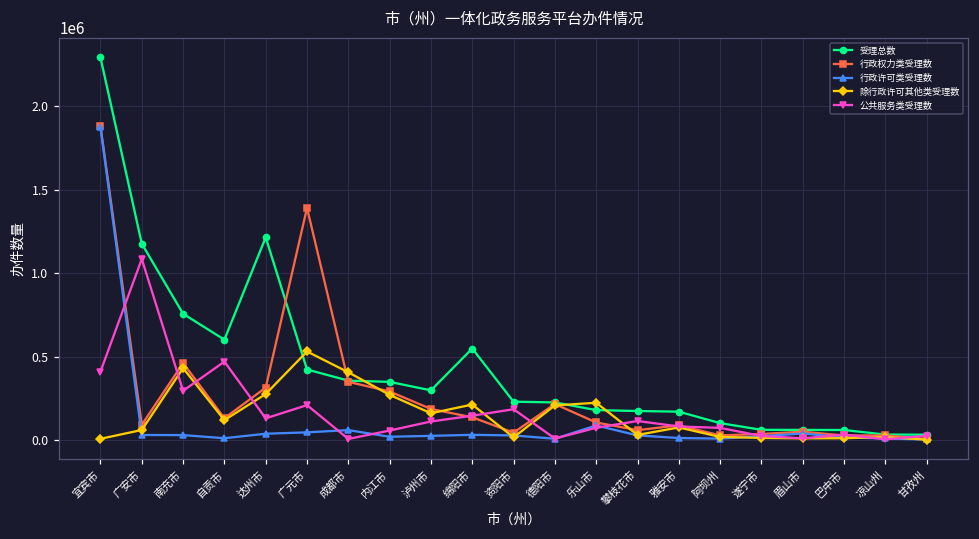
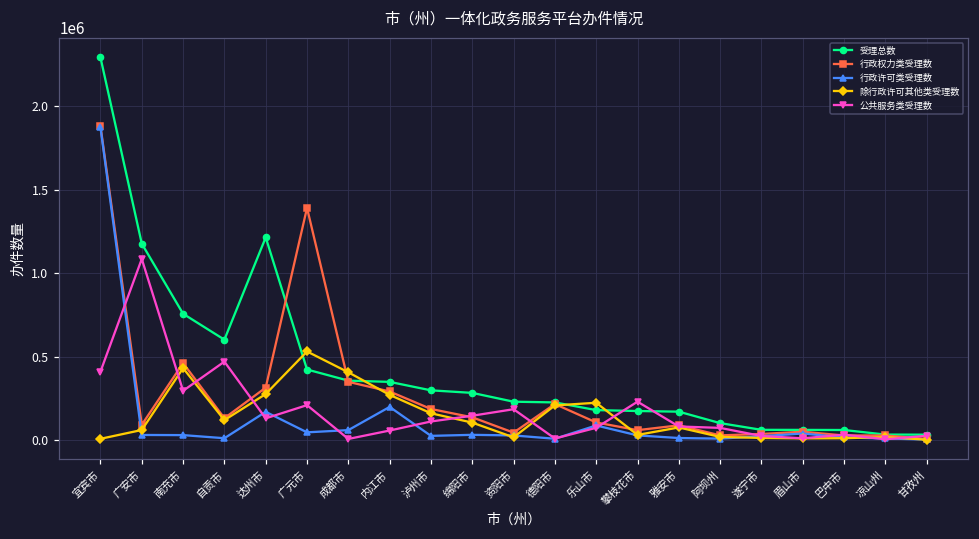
行政许可类受理数, 达州市: 40000 -> 170000
行政许可类受理数, 内江市: 20000 -> 200000
受理总数, 绵阳市: 550000 -> 280000
除行政许可其他类受理数, 绵阳市: 210000 -> 100000
公共服务类受理数, 攀枝花市: 110000 -> 230000
